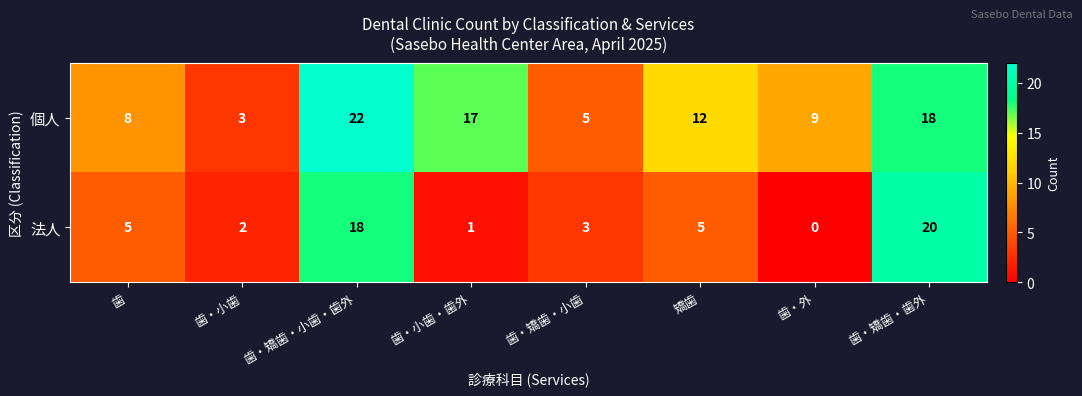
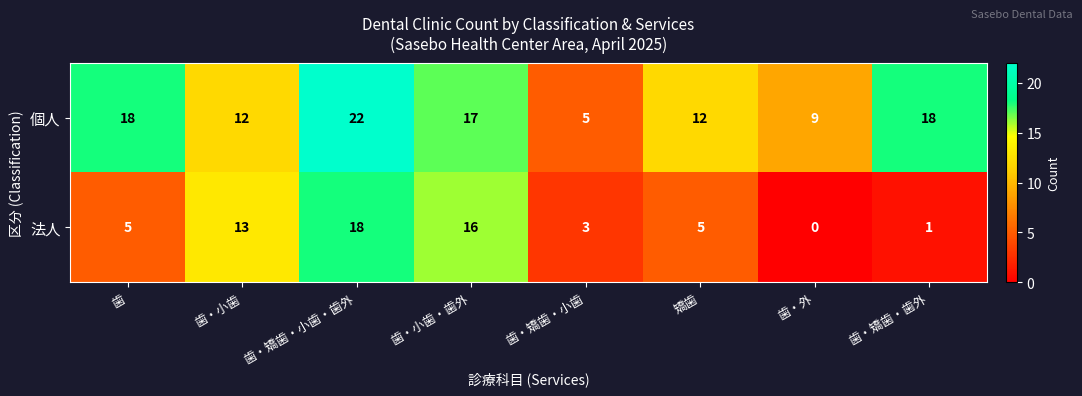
個人, 歯: 8 -> 18
個人, 歯・小歯: 3 -> 12
法人, 歯・小歯: 2 -> 13
法人, 歯・小歯・歯外: 1 -> 16
法人, 歯・矯歯・歯外: 20 -> 1
